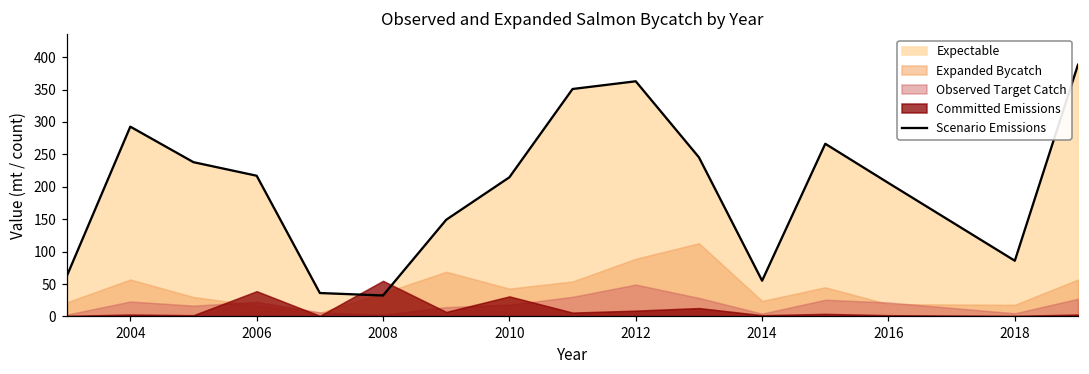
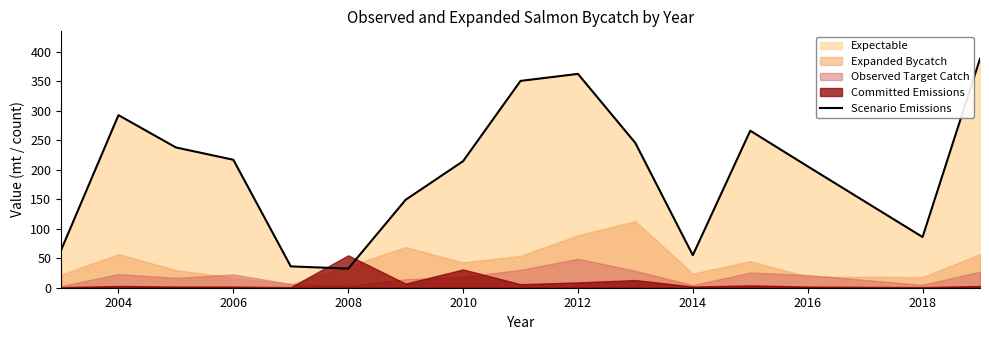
Committed Emissions, 2006: 40 -> 0
